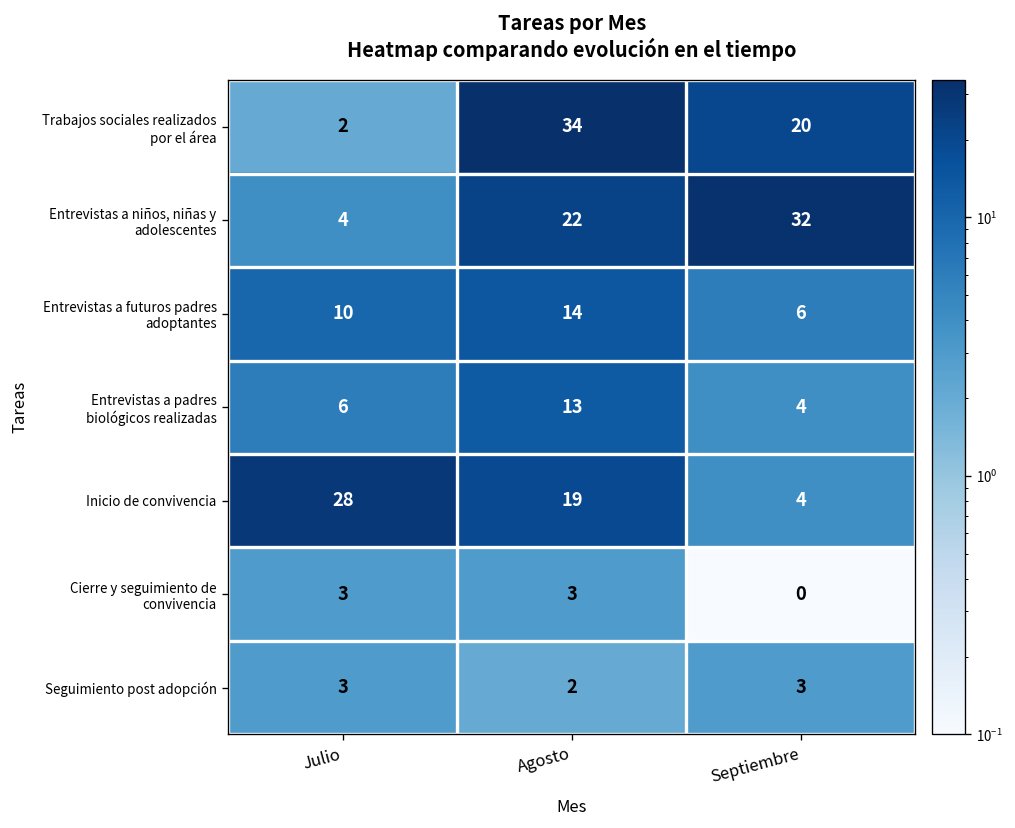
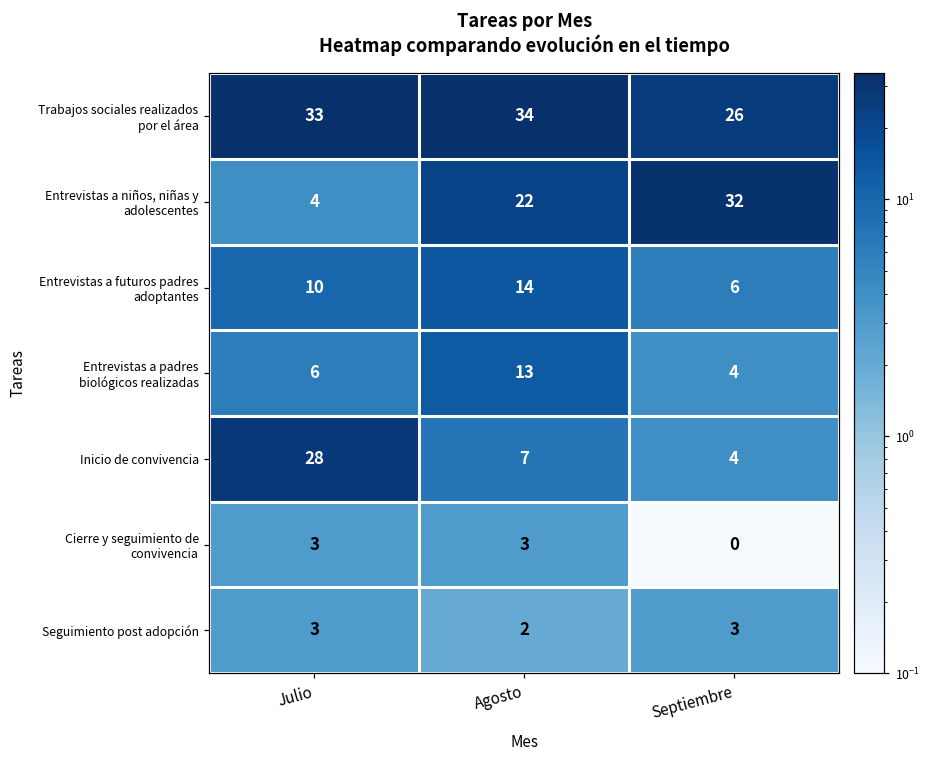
Trabajos sociales realizados por el área, Julio: 2 -> 33
Trabajos sociales realizados por el área, Septiembre: 20 -> 26
Inicio de convivencia, Agosto: 19 -> 7
